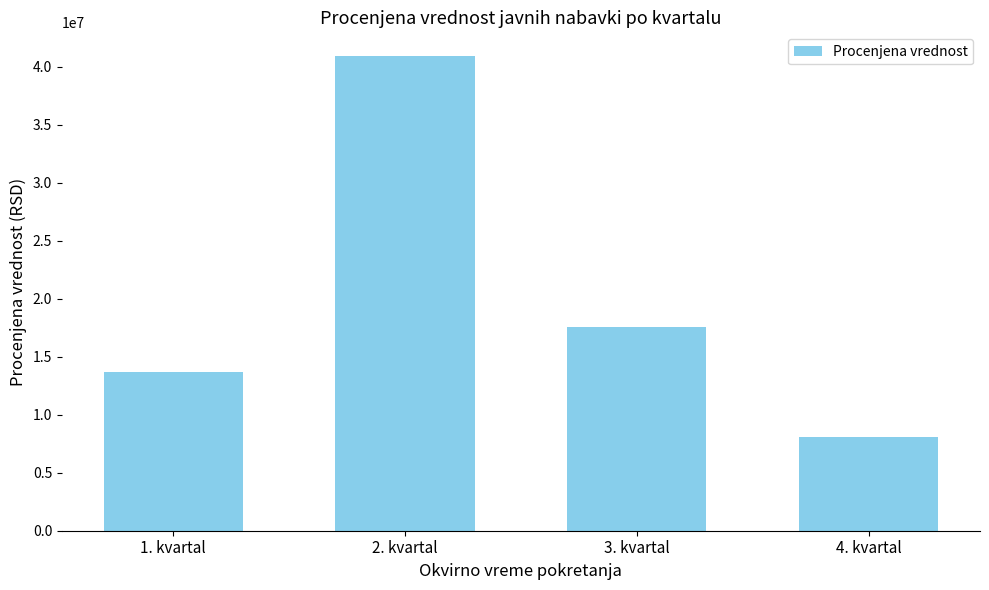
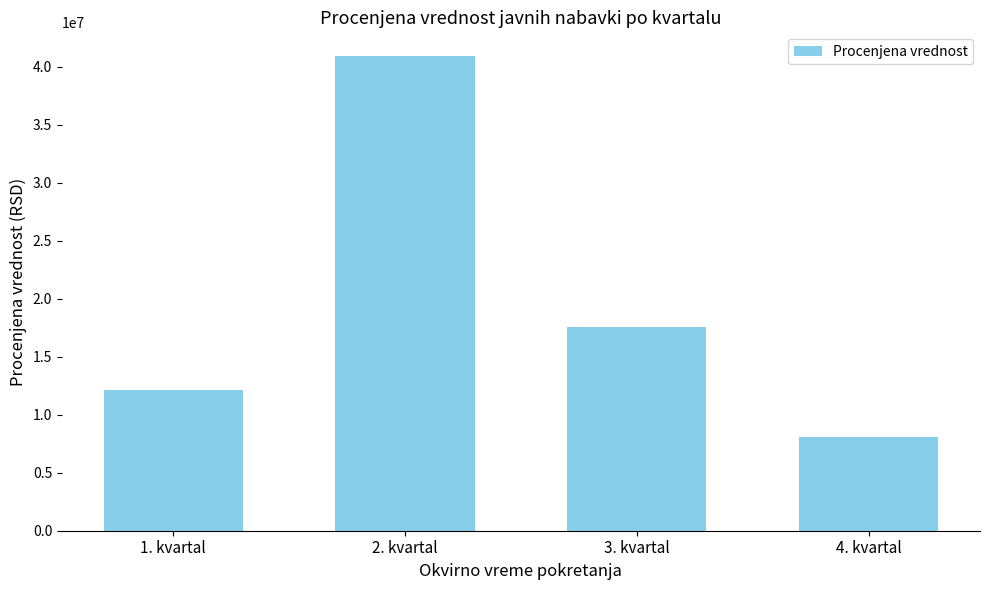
1. kvartal: 13700000 -> 12200000
